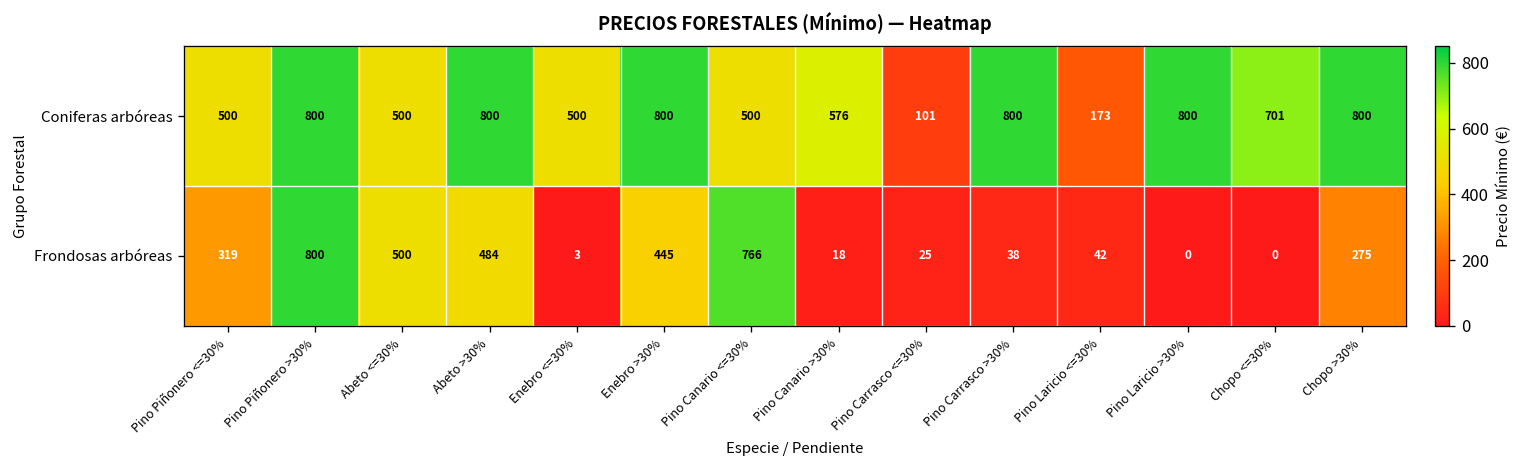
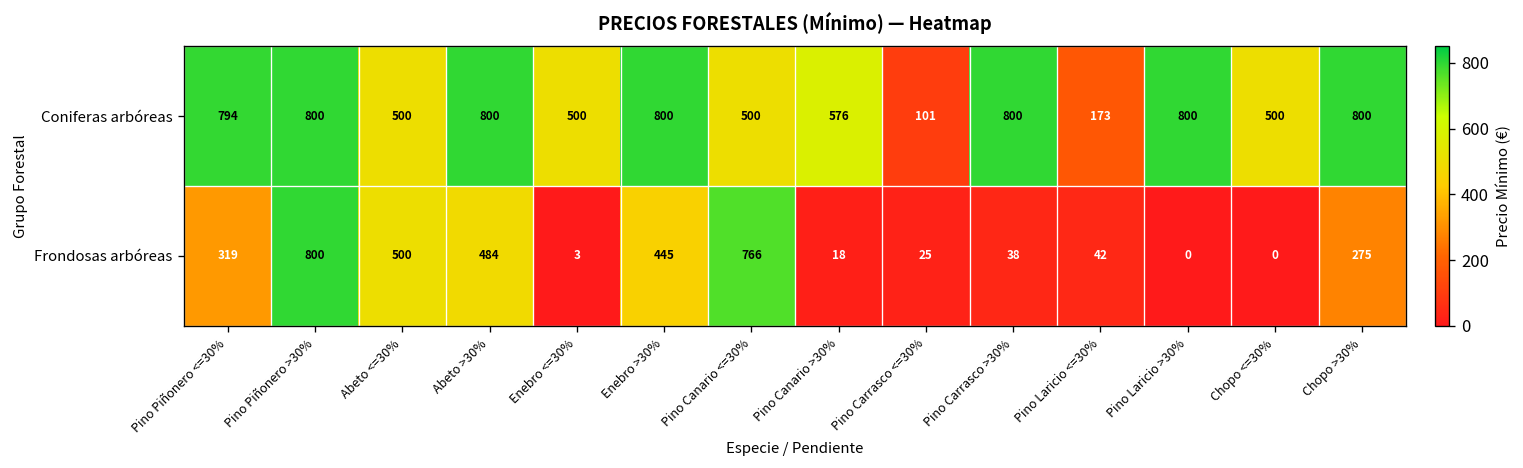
Coniferas arbóreas, Pino Piñonero <=30%: 500 -> 794
Coniferas arbóreas, Chopo <=30%: 701 -> 500
